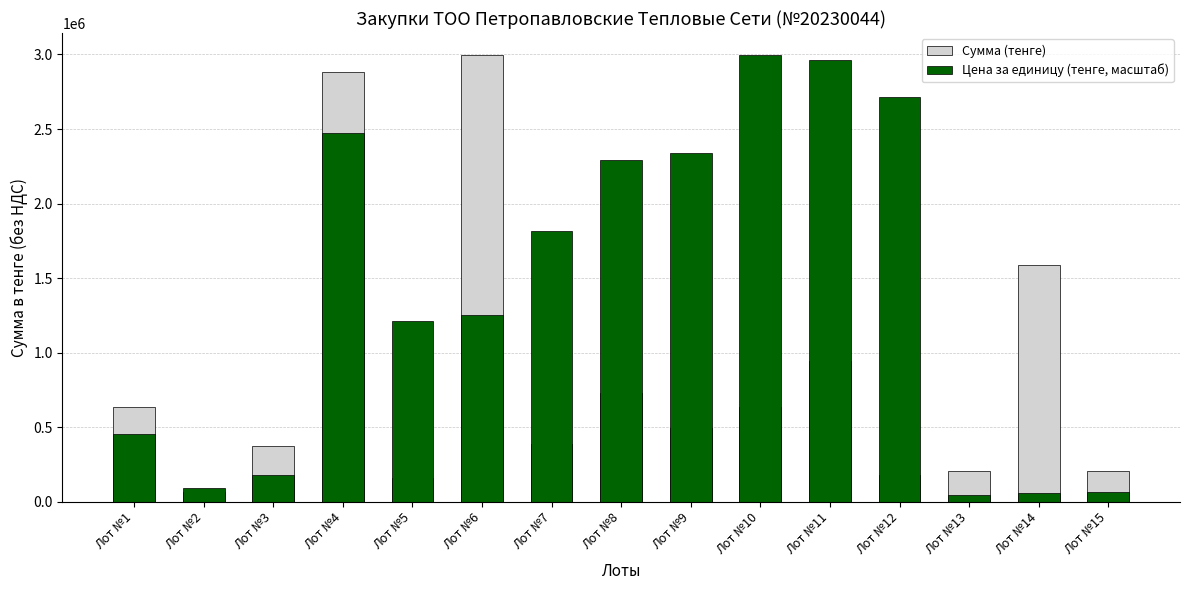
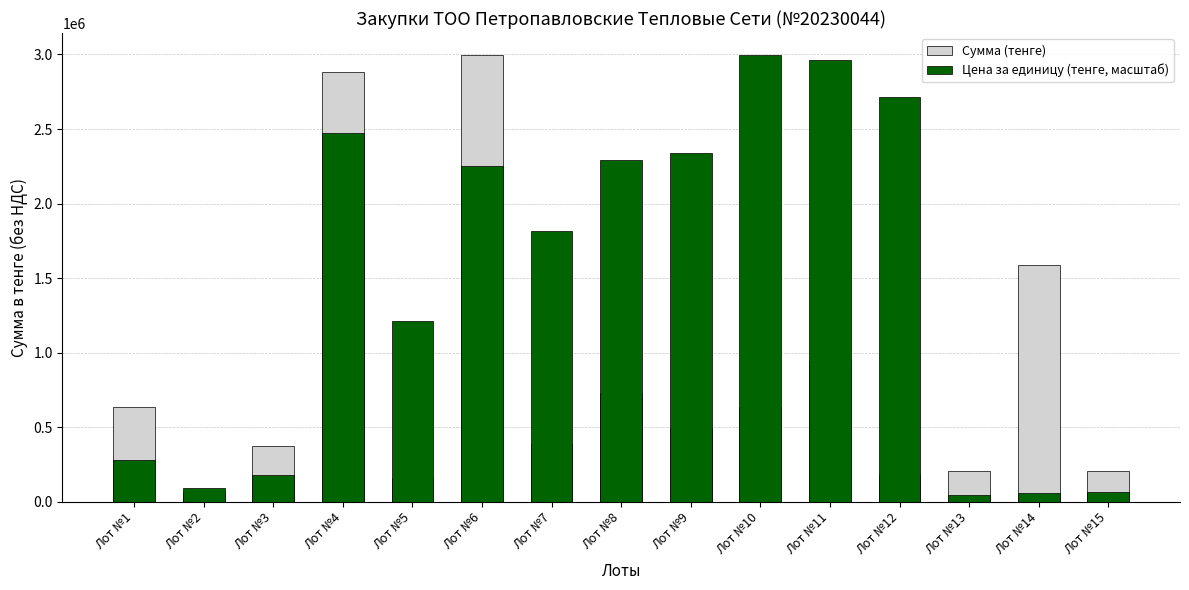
Цена за единицу (тенге, масштаб), Лот №1: 460000 -> 280000
Цена за единицу (тенге, масштаб), Лот №6: 1250000 -> 2250000
